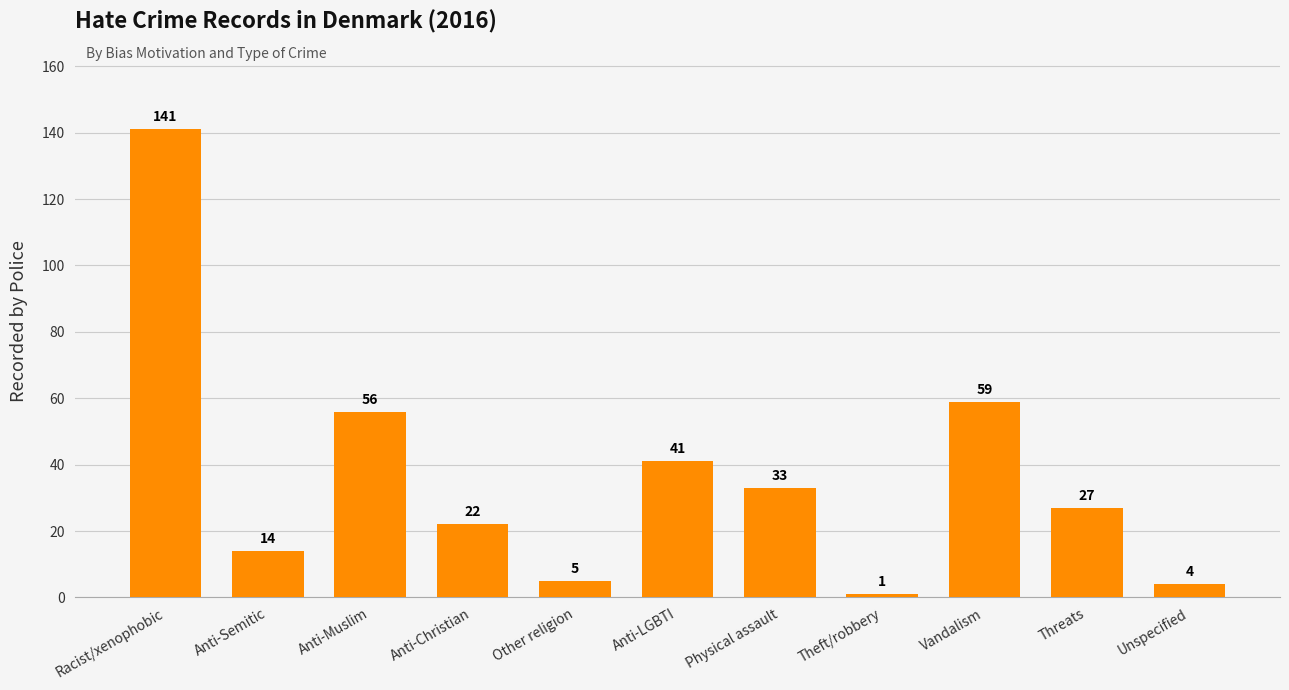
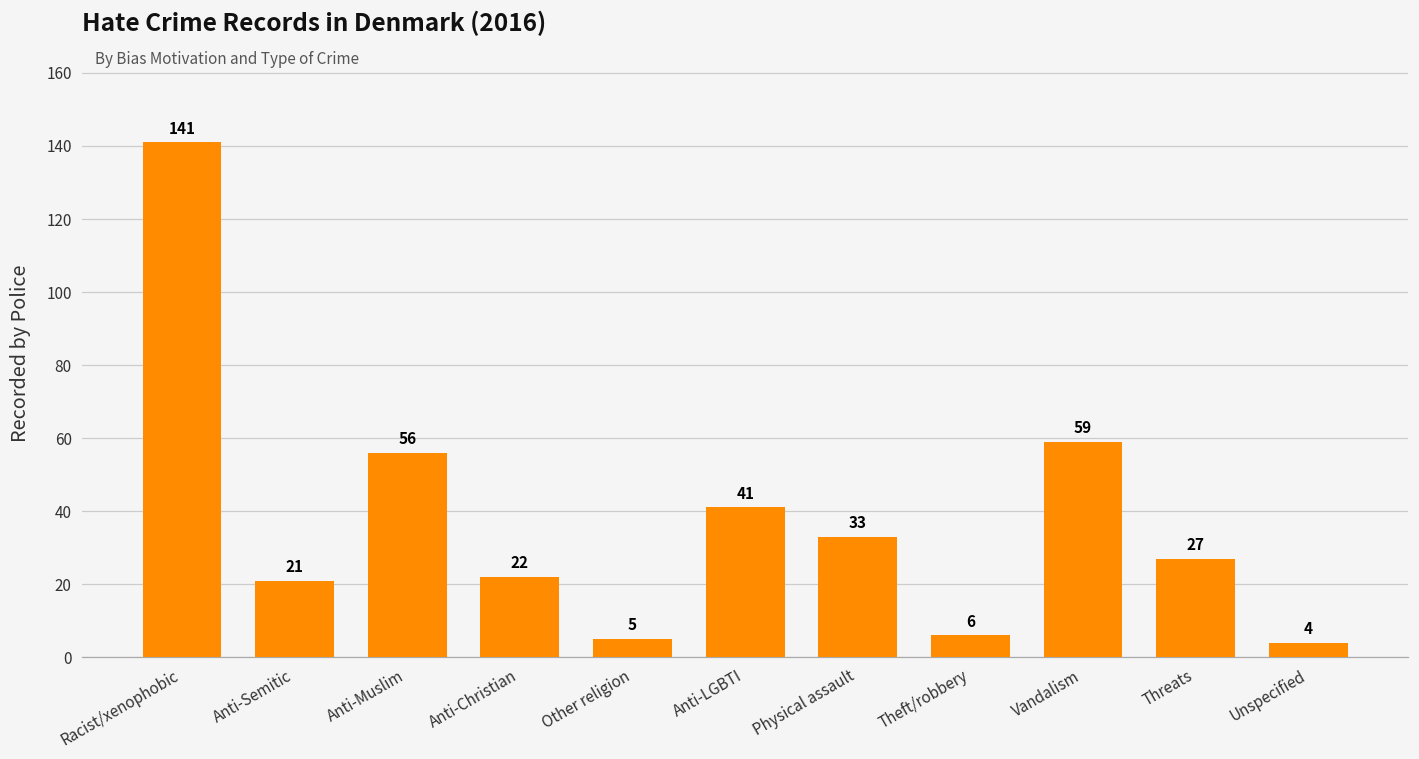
Anti-Semitic: 14 -> 21
Theft/robbery: 1 -> 6
